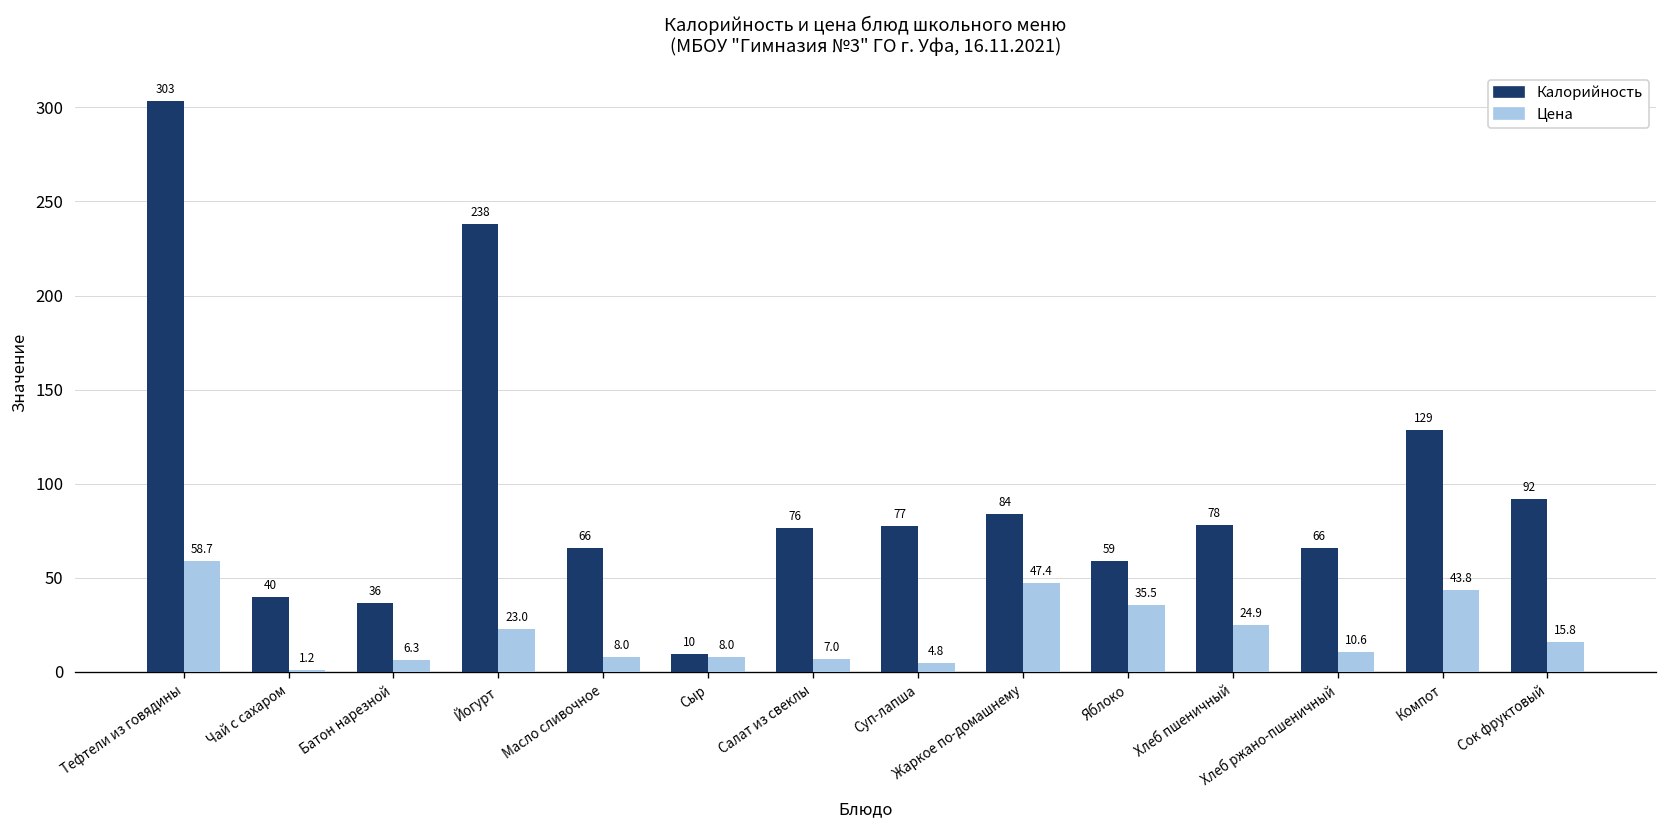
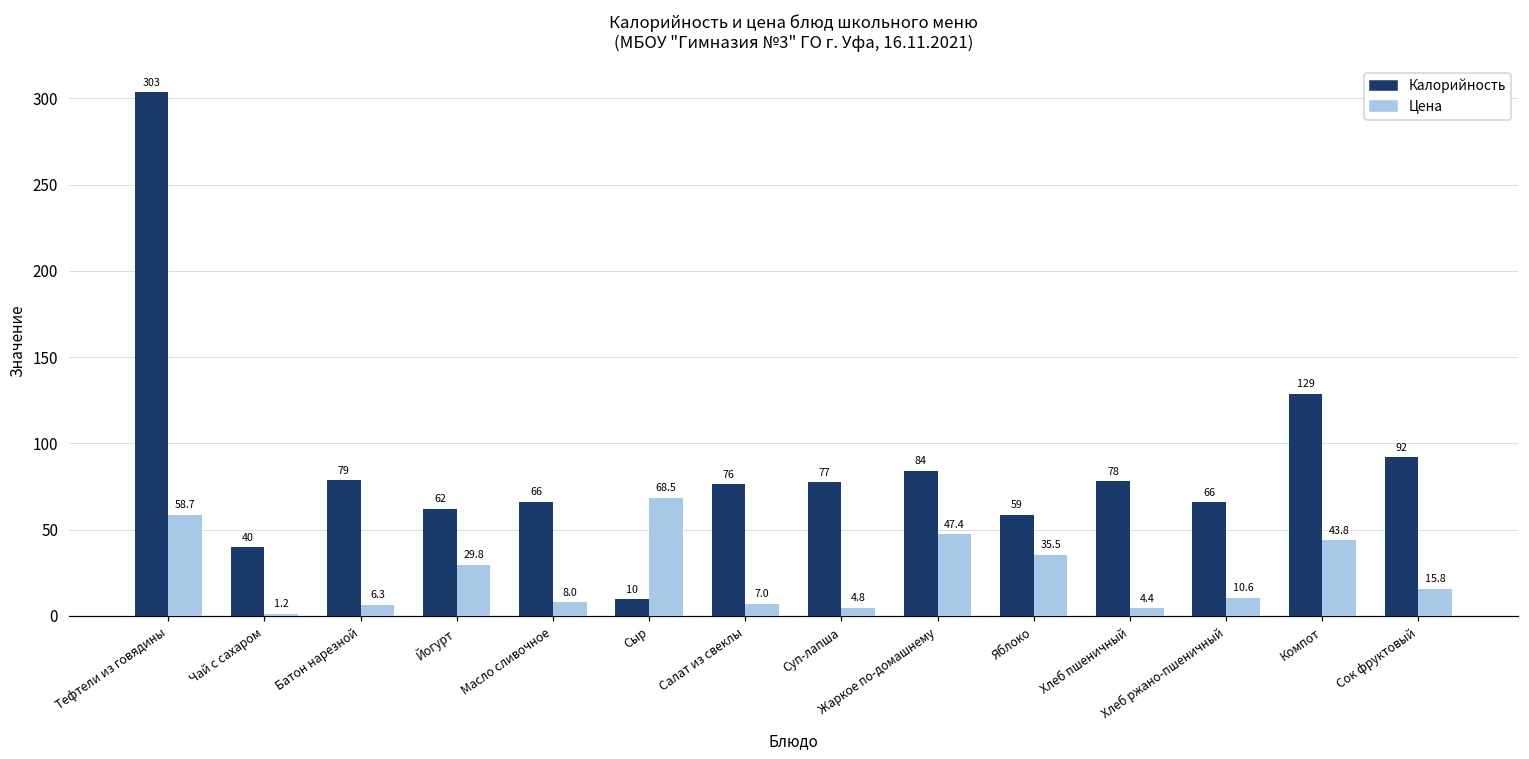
Калорийность, Батон нарезной: 36 -> 79
Калорийность, Йогурт: 238 -> 62
Цена, Йогурт: 23.0 -> 29.8
Цена, Сыр: 8.0 -> 68.5
Цена, Хлеб пшеничный: 24.9 -> 4.4
